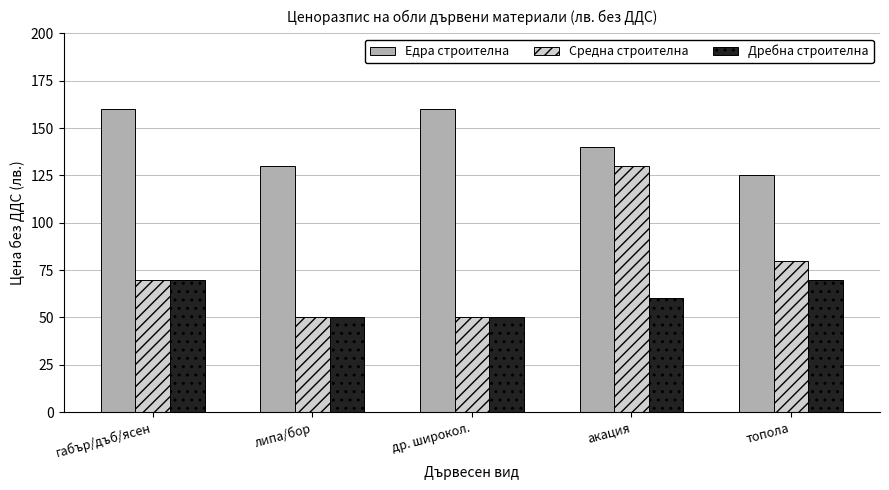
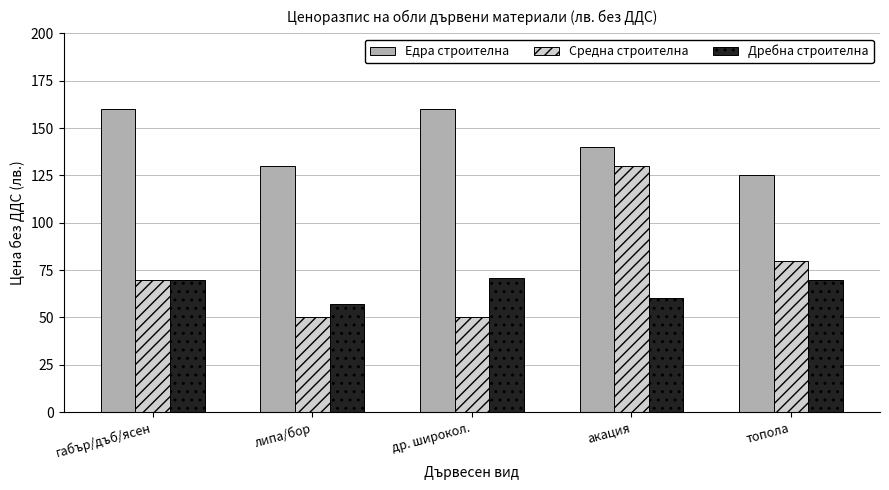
Дребна строителна, липа/бор: 50 -> 57
Дребна строителна, др. широкол.: 50 -> 71
